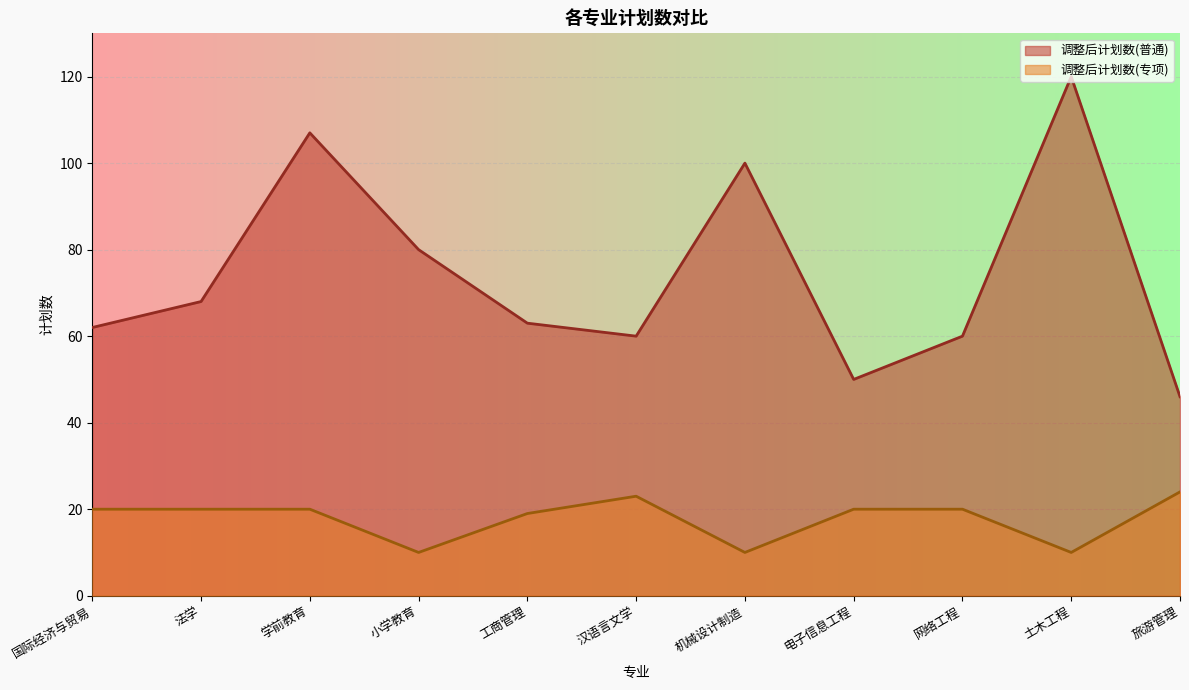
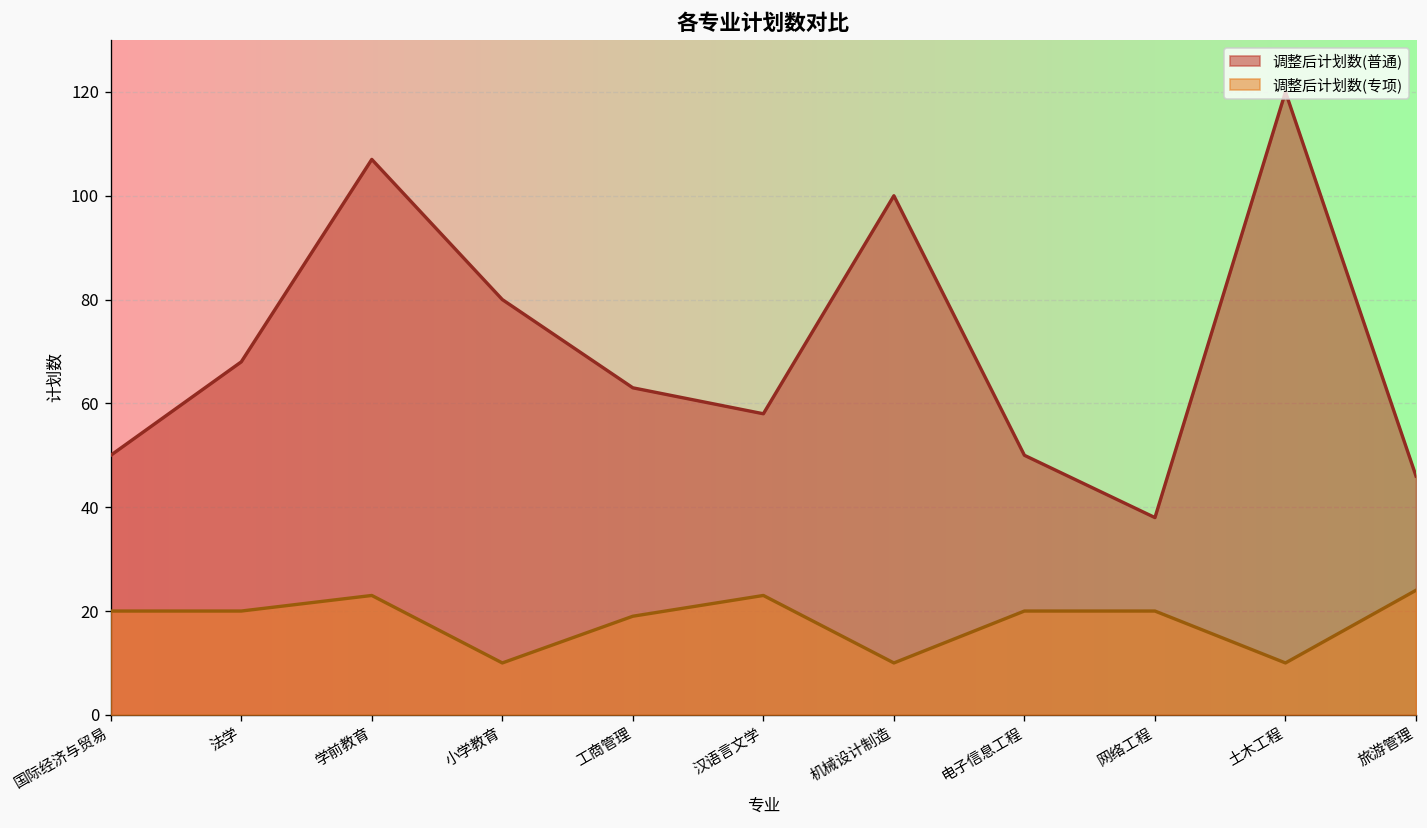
调整后计划数(普通), 国际经济与贸易: 62 -> 50
调整后计划数(专项), 学前教育: 20 -> 23
调整后计划数(普通), 汉语言文学: 60 -> 58
调整后计划数(普通), 网络工程: 60 -> 38
